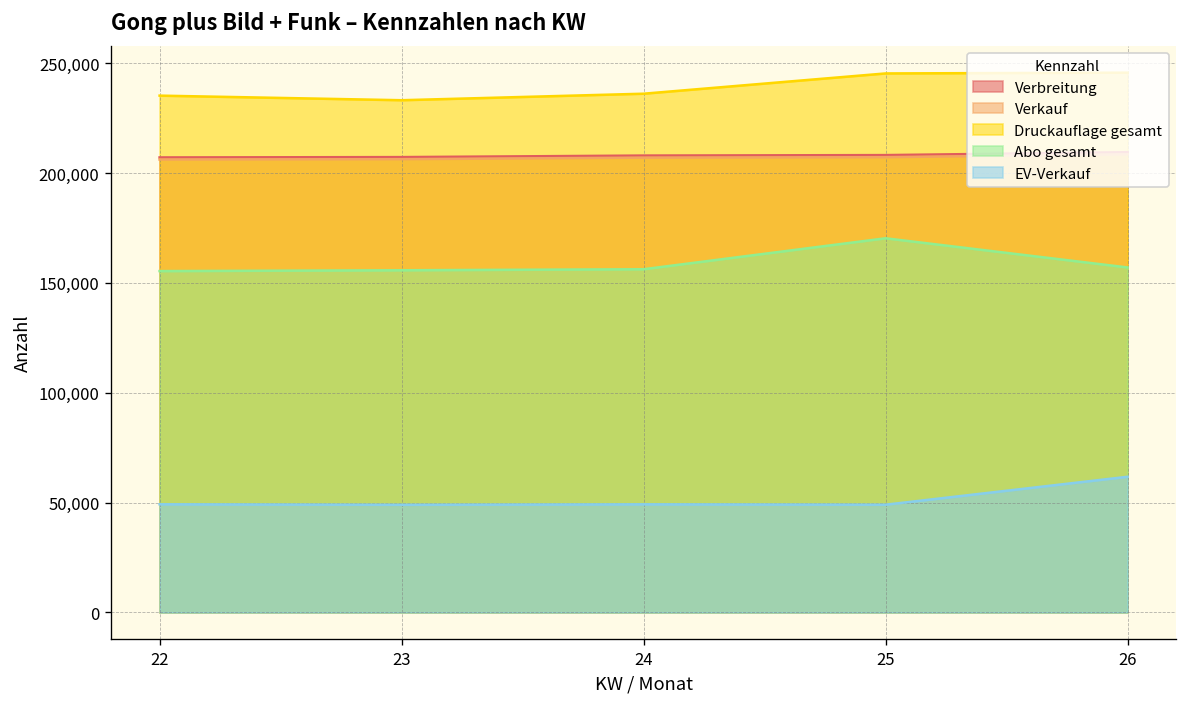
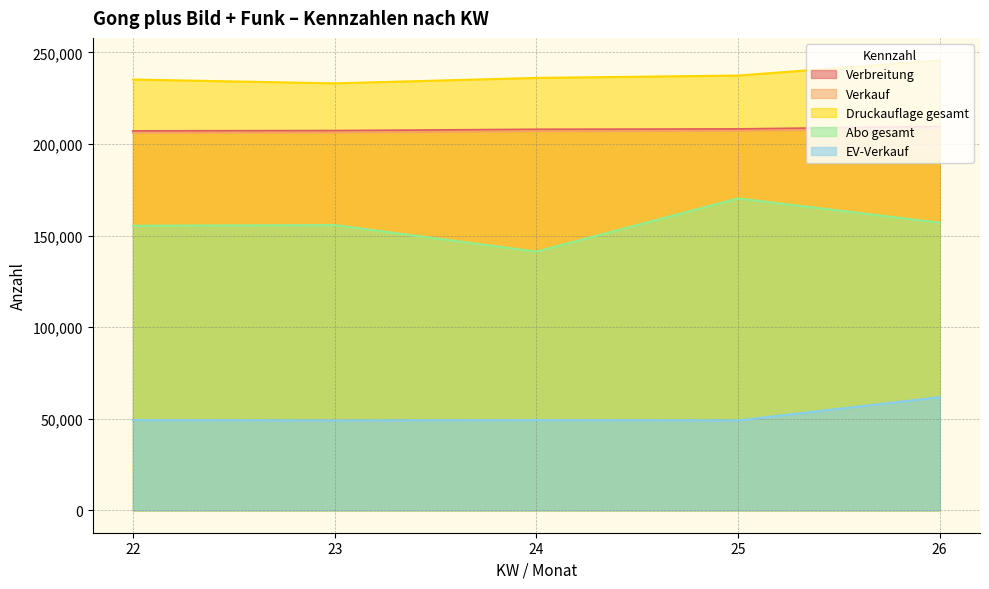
Abo gesamt, 24: 156,000 -> 141,000
Druckauflage gesamt, 25: 245,000 -> 237,000
